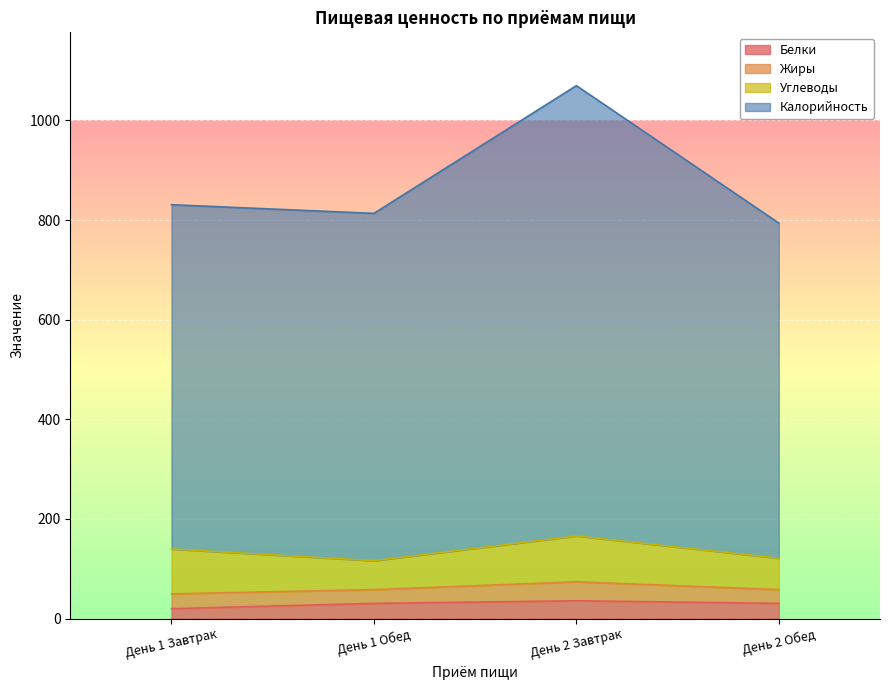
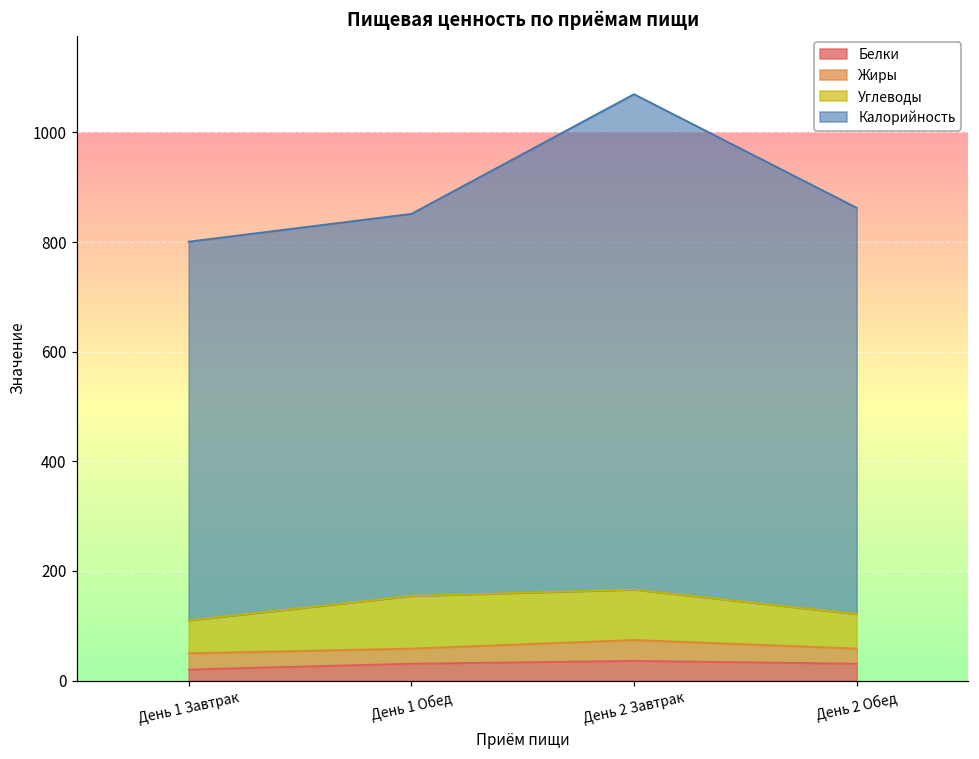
Углеводы, День 1 Завтрак: 90 -> 60
Углеводы, День 1 Обед: 60 -> 100
Калорийность, День 2 Обед: 670 -> 740
